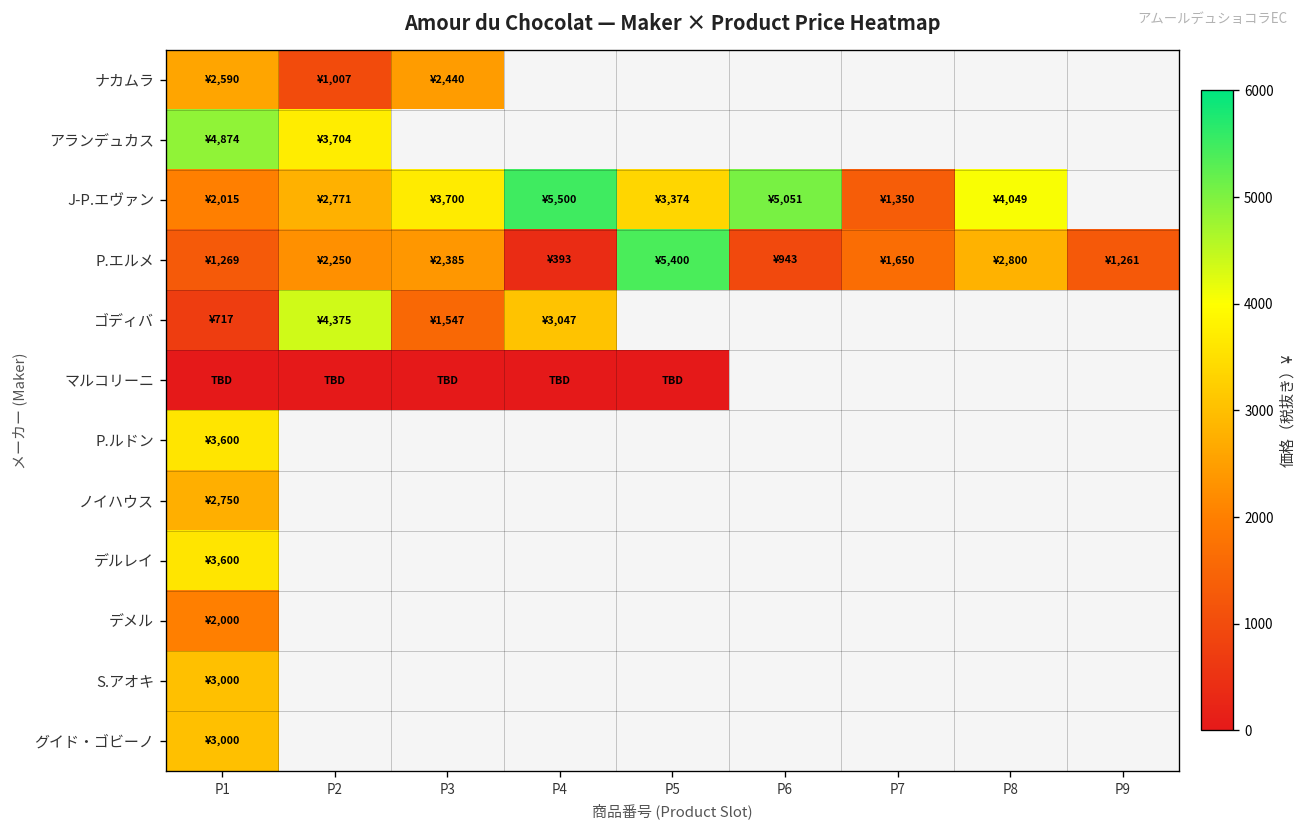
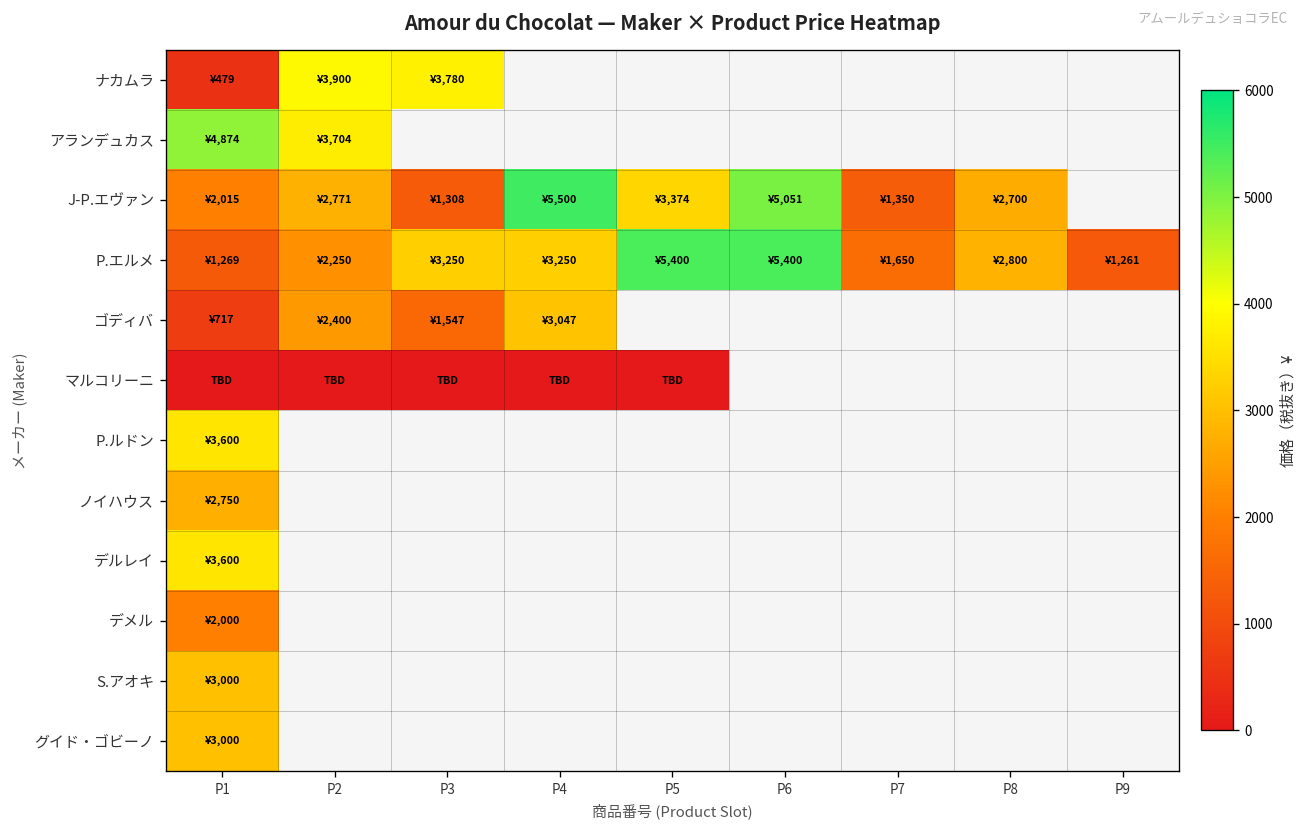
ナカムラ, P1: ¥2,590 -> ¥479
ナカムラ, P2: ¥1,007 -> ¥3,900
ナカムラ, P3: ¥2,440 -> ¥3,780
J-P.エヴァン, P3: ¥3,700 -> ¥1,308
J-P.エヴァン, P8: ¥4,049 -> ¥2,700
P.エルメ, P3: ¥2,385 -> ¥3,250
P.エルメ, P4: ¥393 -> ¥3,250
P.エルメ, P6: ¥943 -> ¥5,400
ゴディバ, P2: ¥4,375 -> ¥2,400
